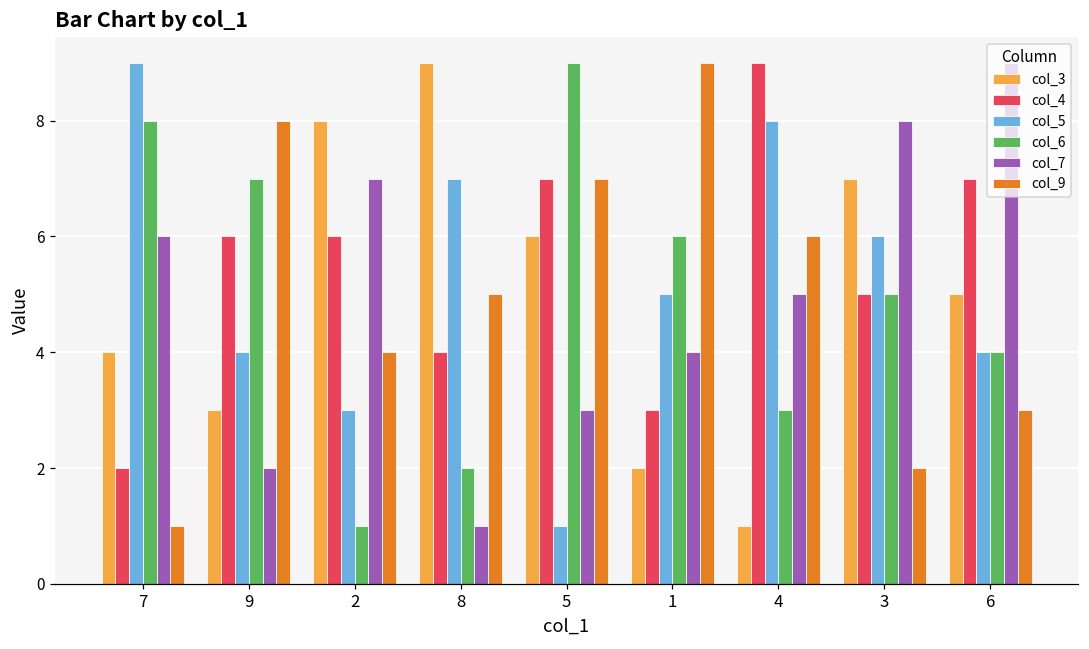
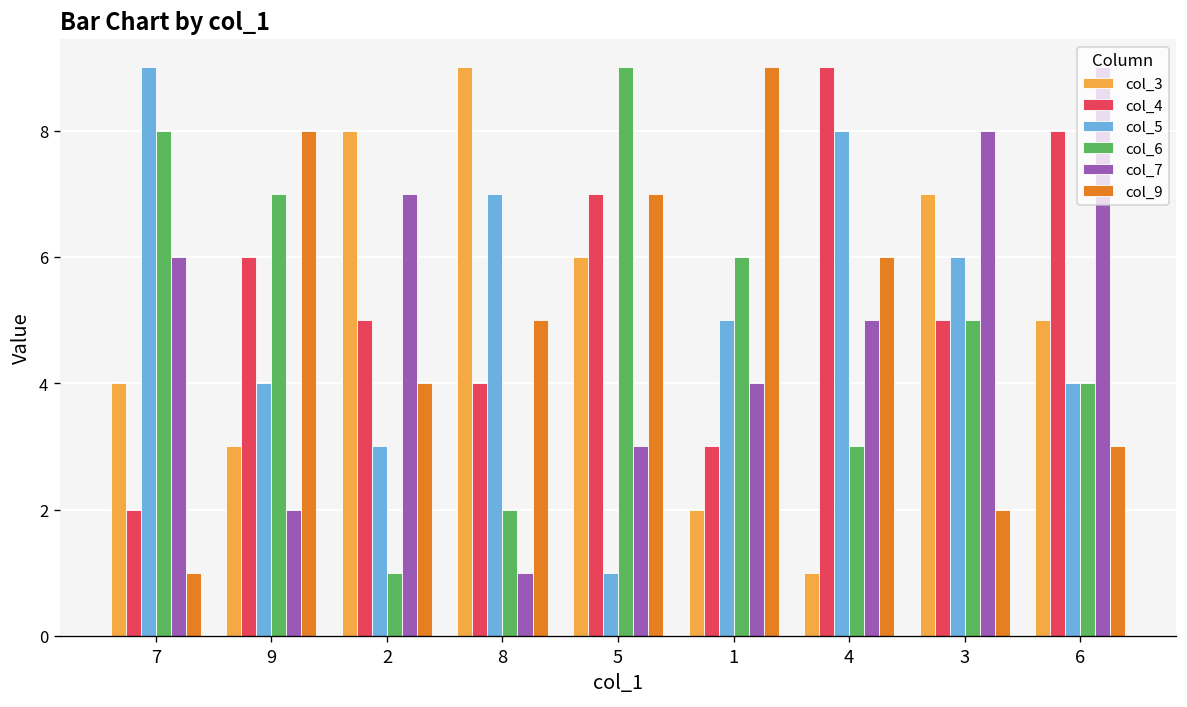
col_4, 2: 6 -> 5
col_4, 6: 7 -> 8
